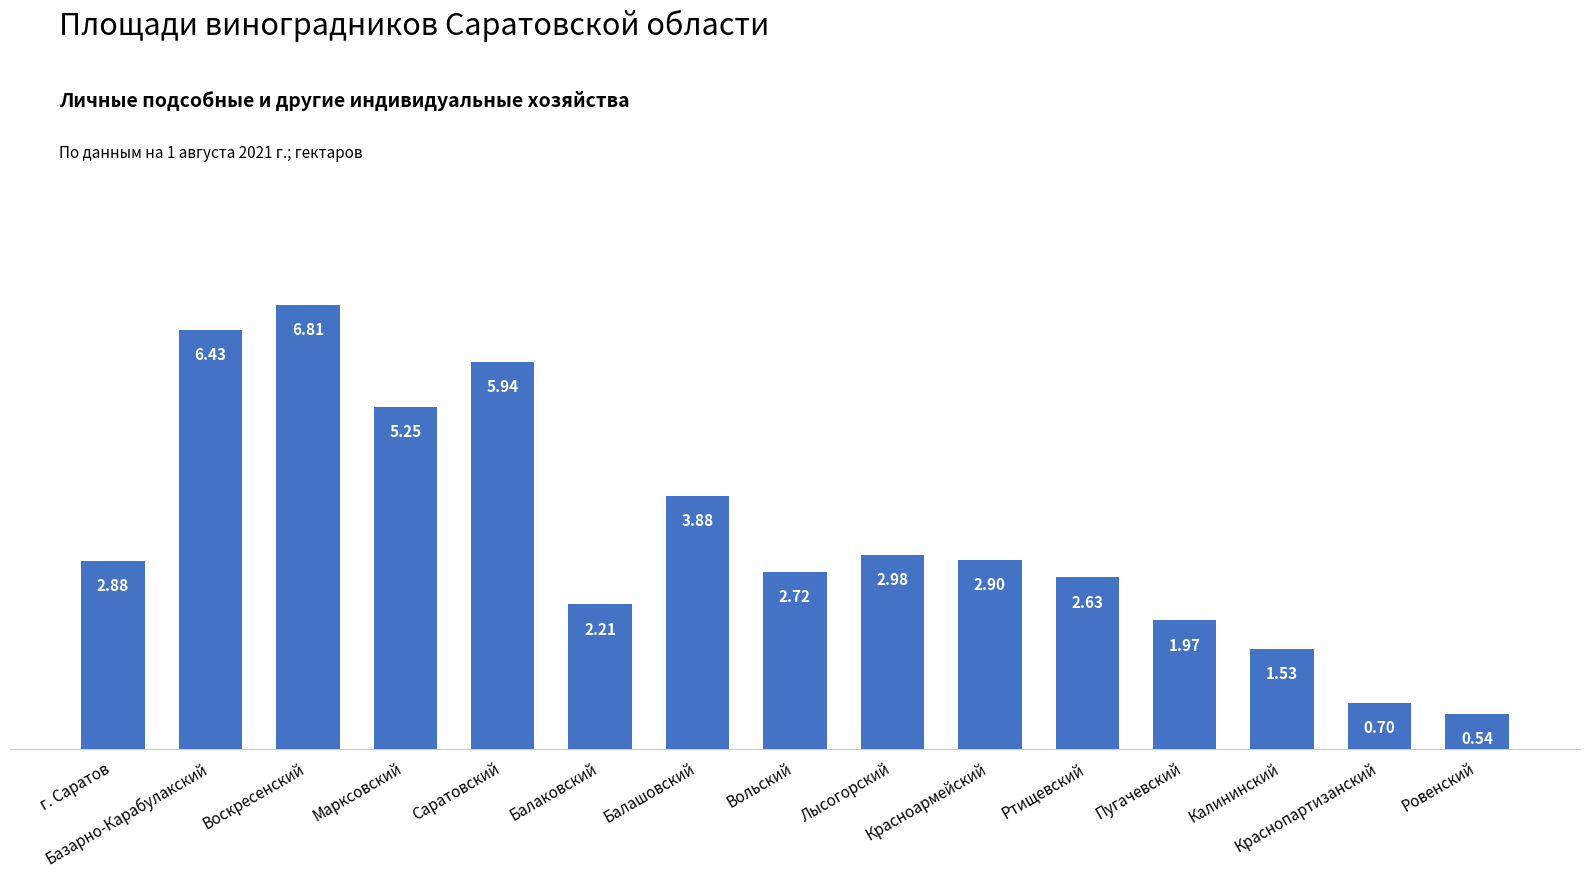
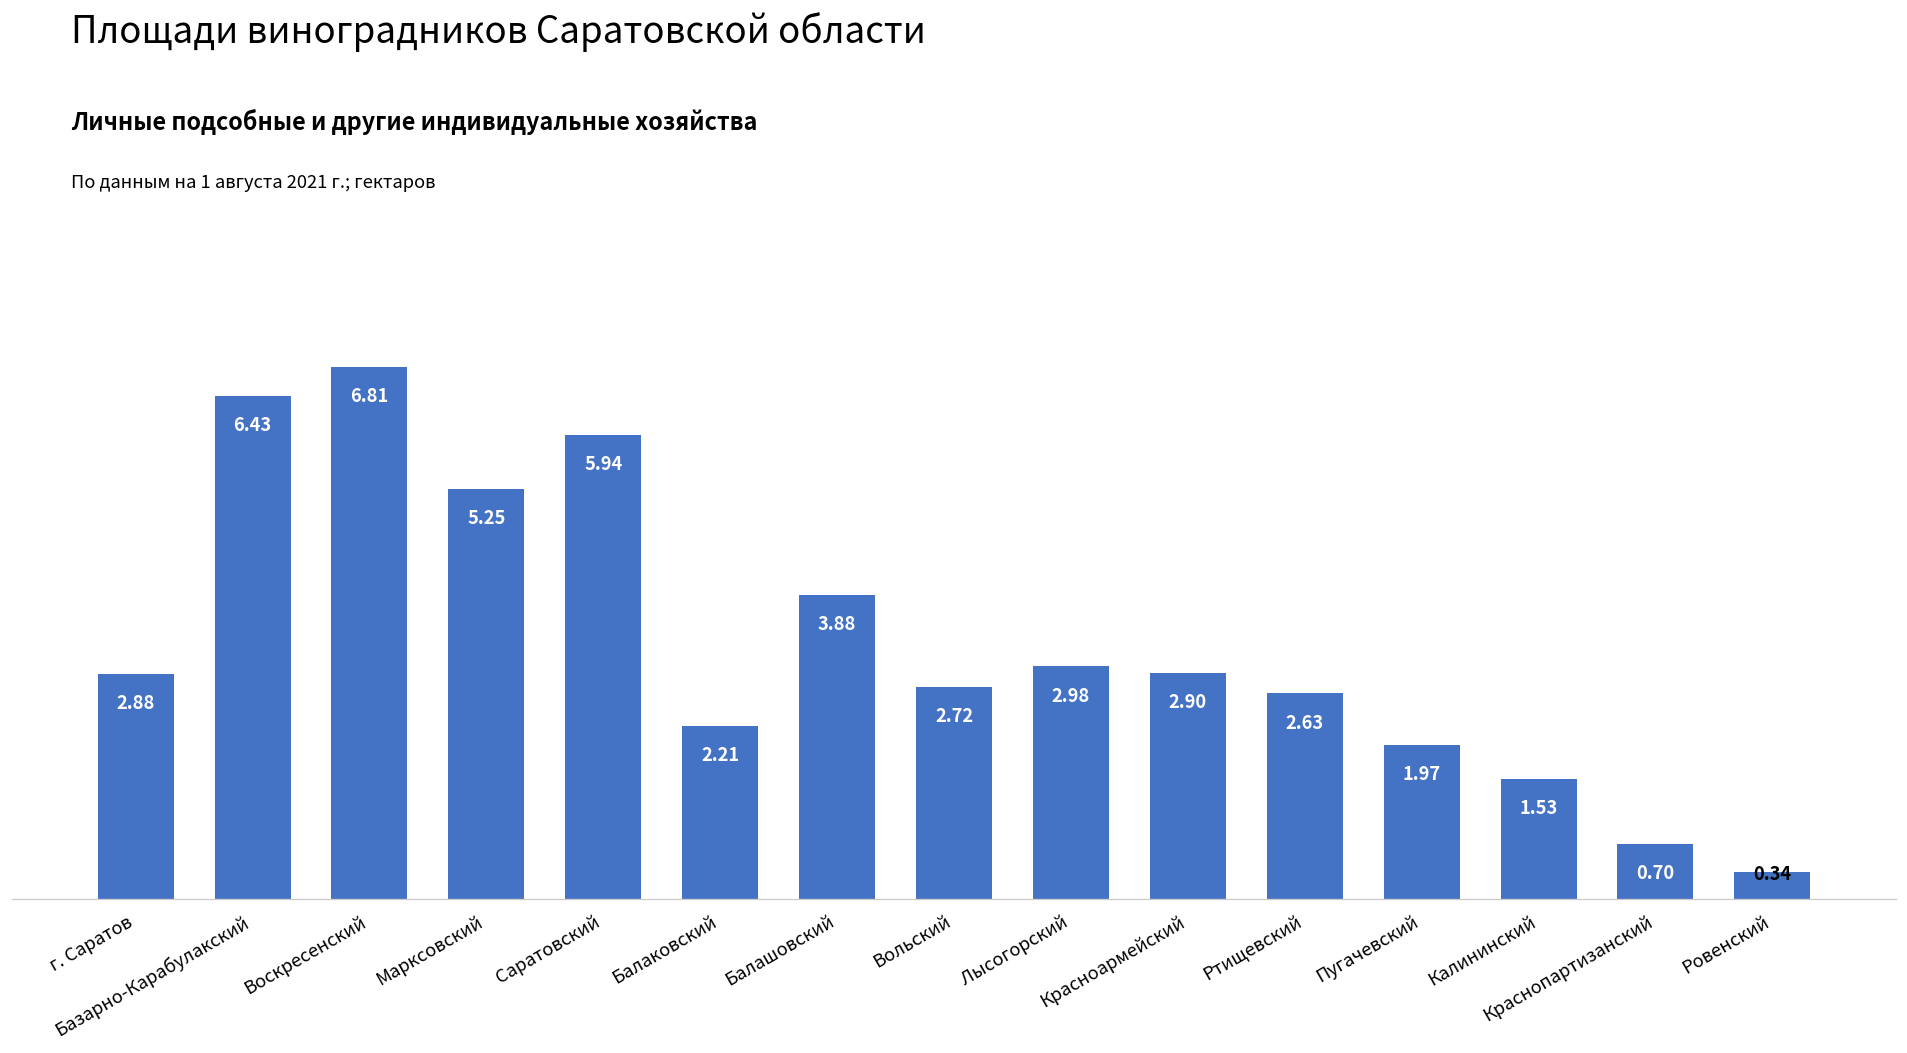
Ровенский: 0.54 -> 0.34
